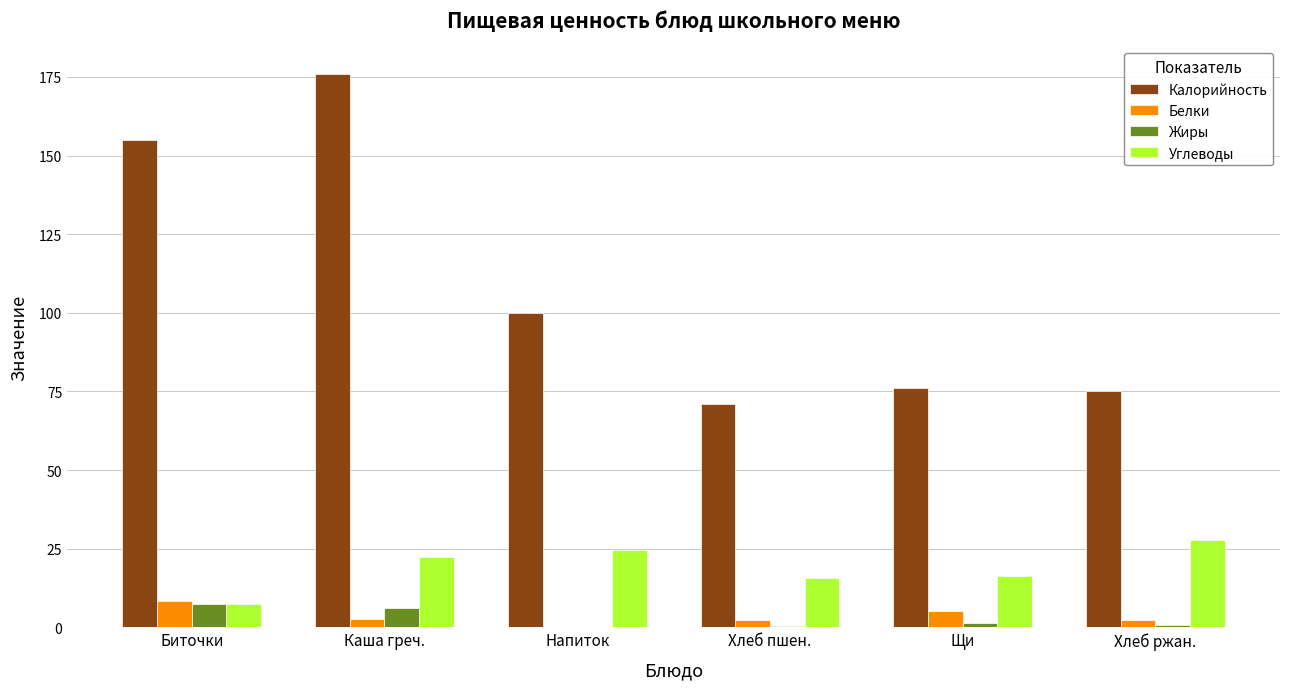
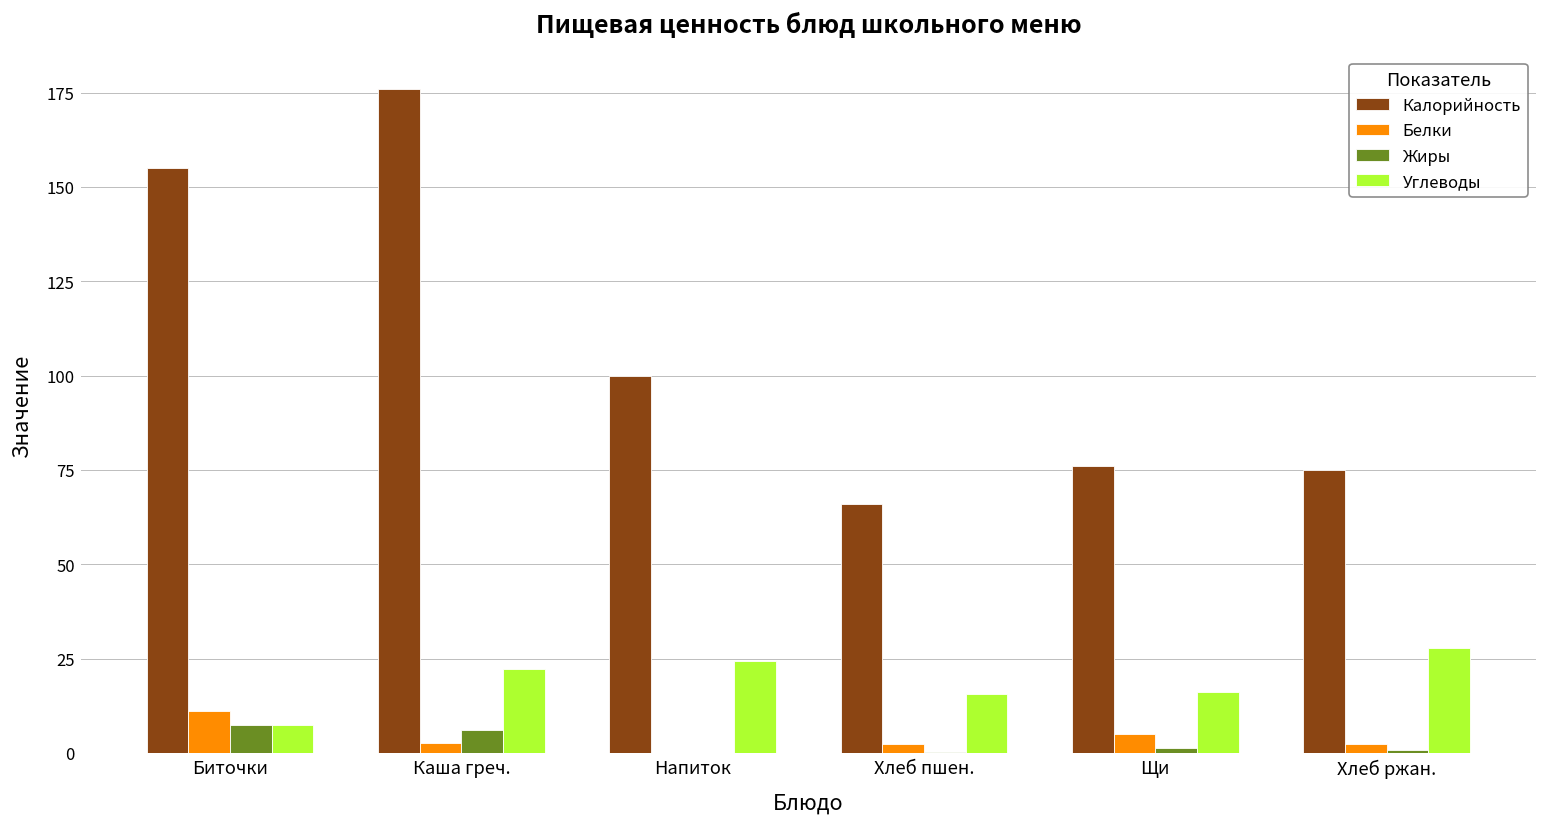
Белки, Биточки: 8 -> 11
Калорийность, Хлеб пшен.: 71 -> 66
